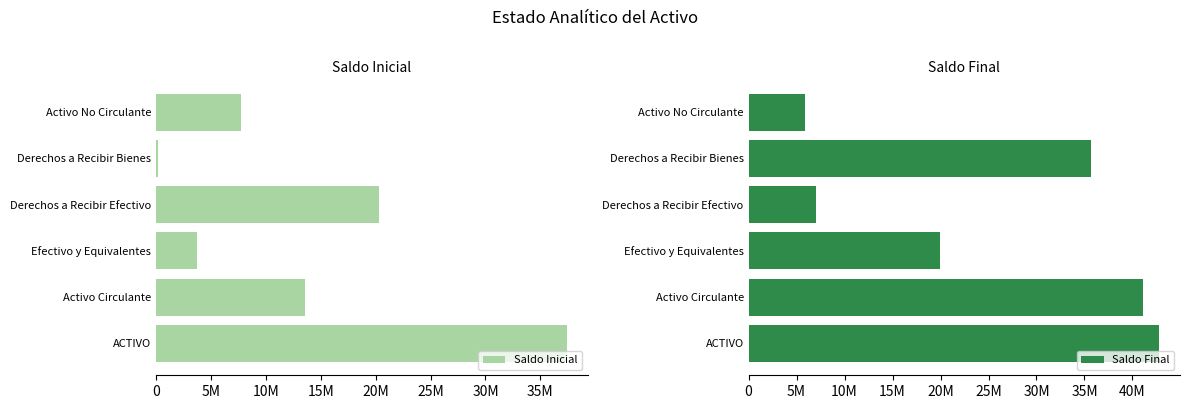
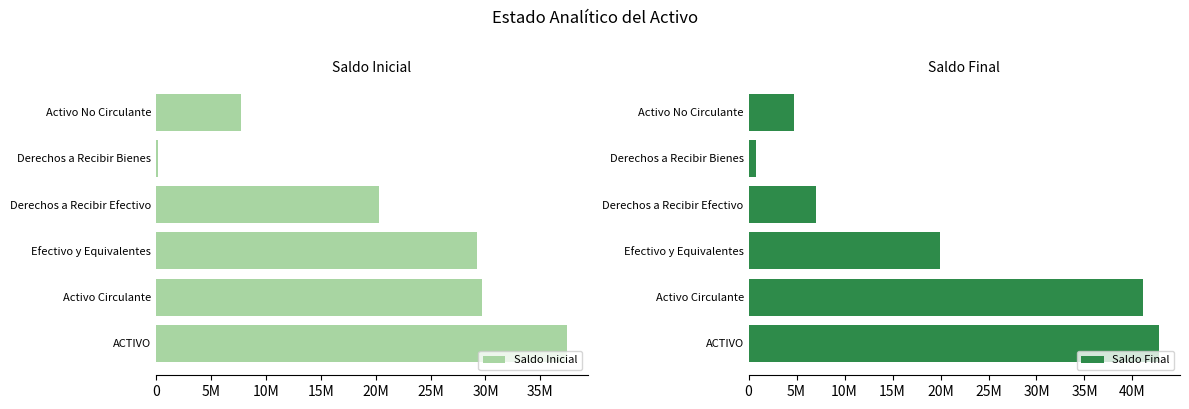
Saldo Inicial, Efectivo y Equivalentes: 3700000 -> 29200000
Saldo Inicial, Activo Circulante: 13600000 -> 29700000
Saldo Final, Activo No Circulante: 6000000 -> 5000000
Saldo Final, Derechos a Recibir Bienes: 36000000 -> 1000000
